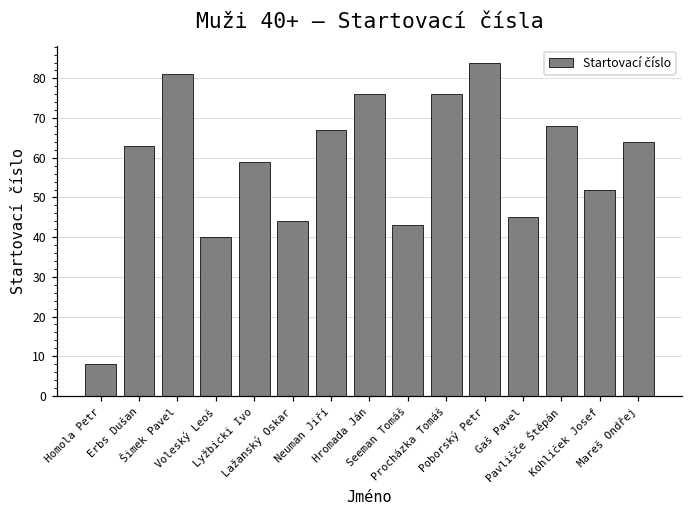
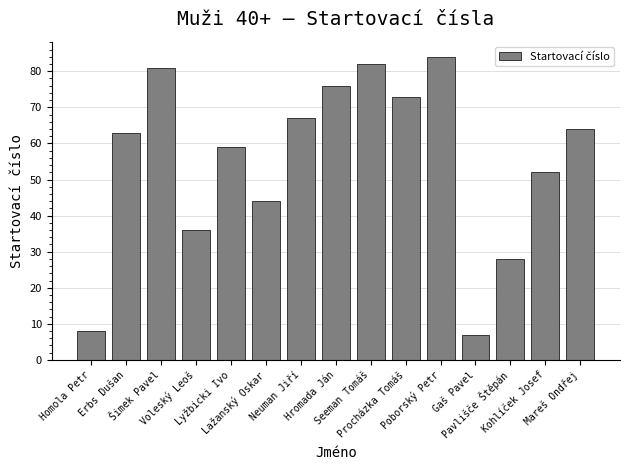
Voleský Leoš: 40 -> 36
Seeman Tomáš: 43 -> 82
Procházka Tomáš: 76 -> 73
Gaš Pavel: 45 -> 7
Pavlišče Štěpán: 68 -> 28
